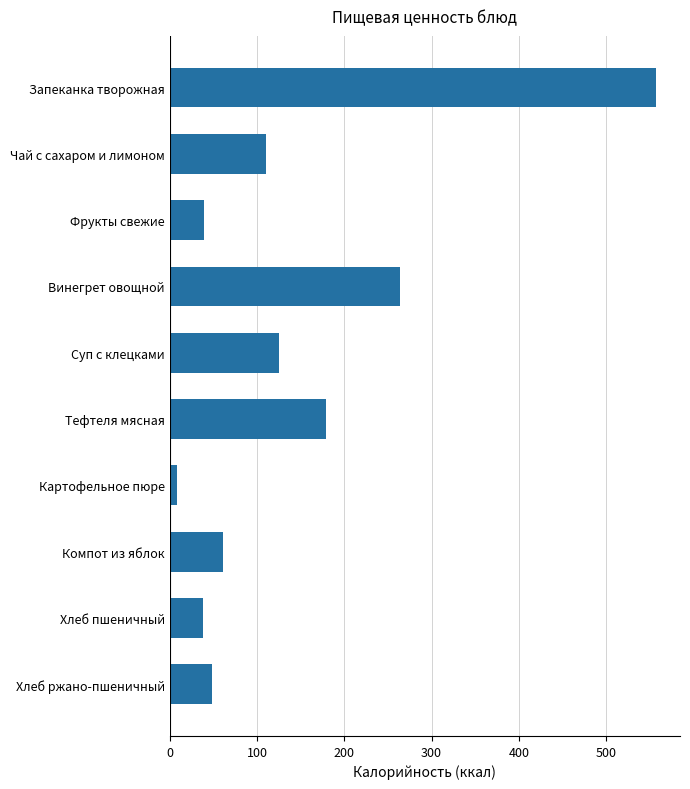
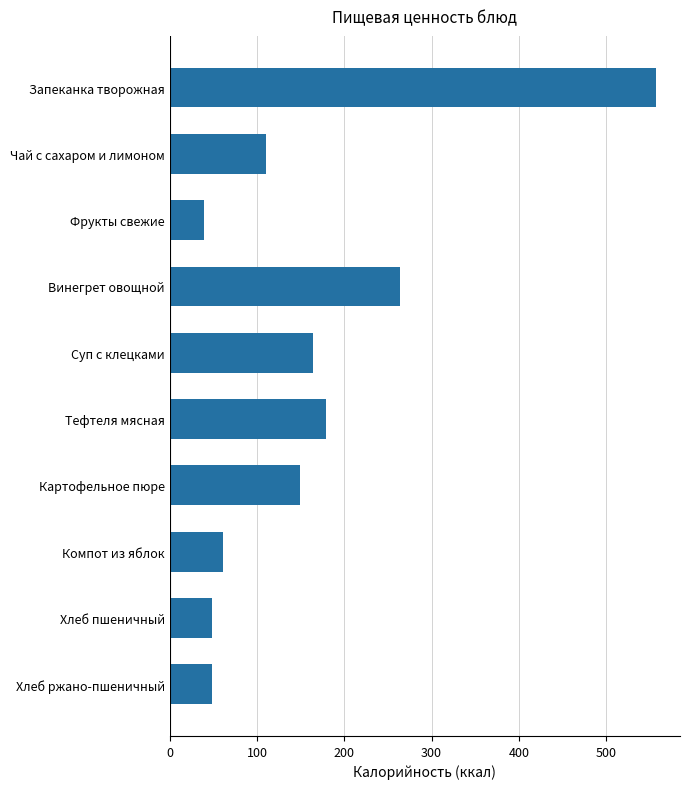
Суп с клецками: 130 -> 160
Картофельное пюре: 10 -> 150
Хлеб пшеничный: 40 -> 50
